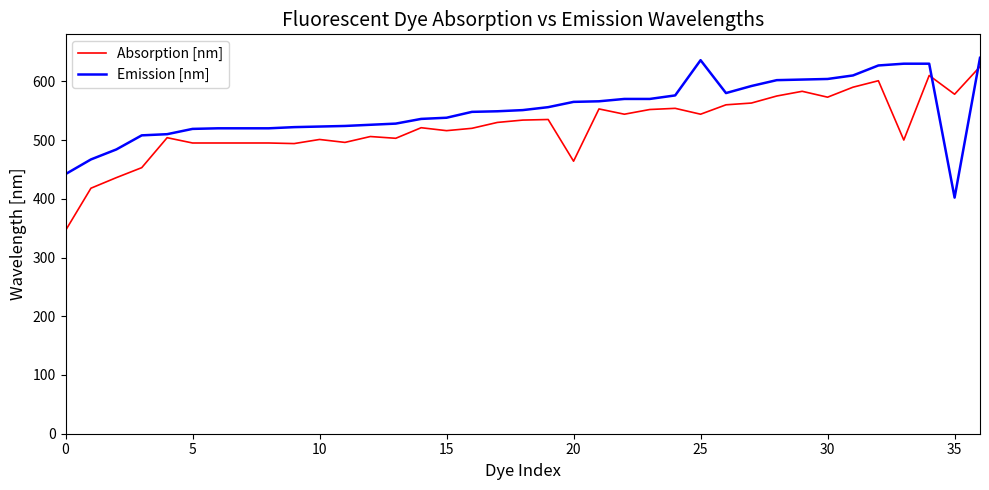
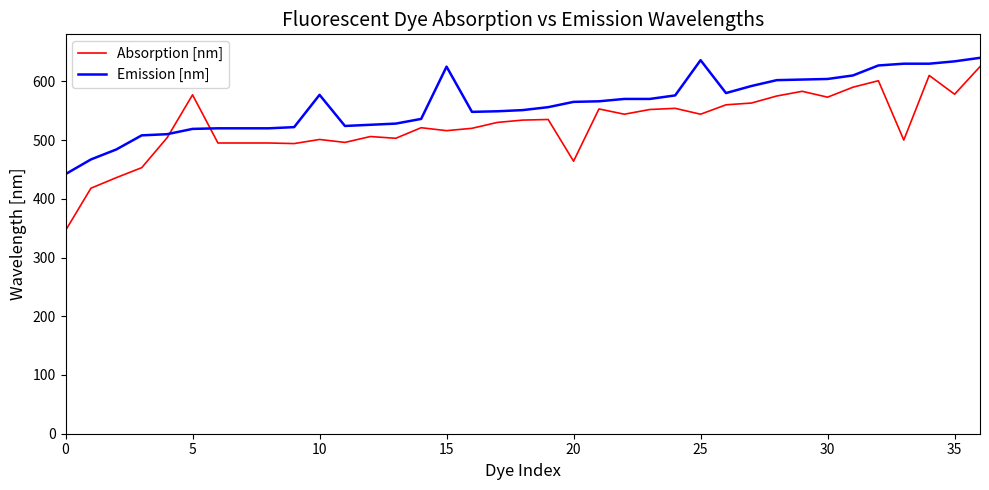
Absorption [nm], 5: 500 -> 580
Emission [nm], 10: 520 -> 580
Emission [nm], 15: 540 -> 630
Emission [nm], 35: 400 -> 630
